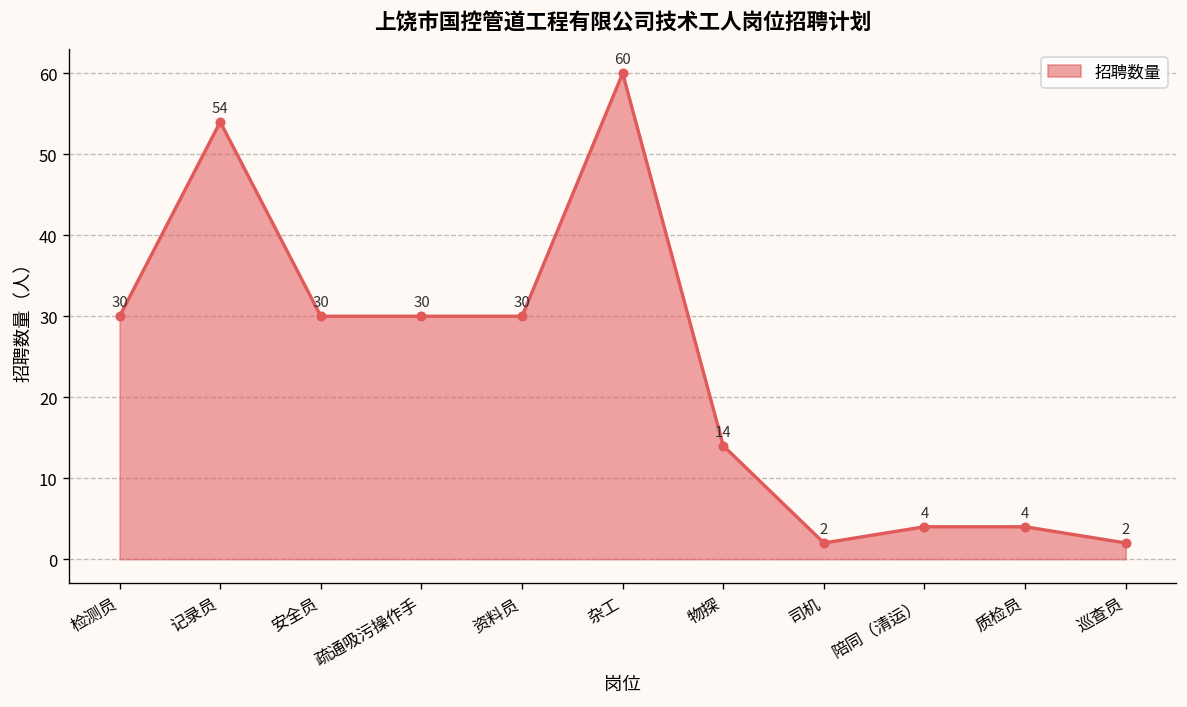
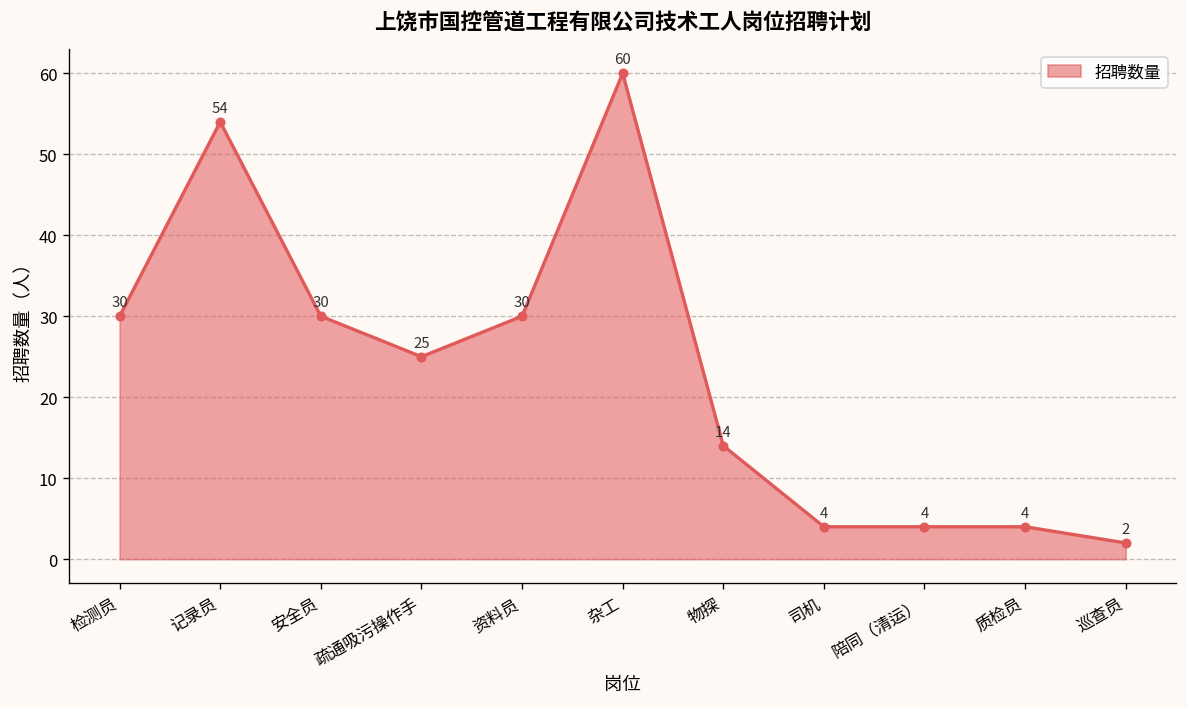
疏通吸污操作手: 30 -> 25
司机: 2 -> 4
